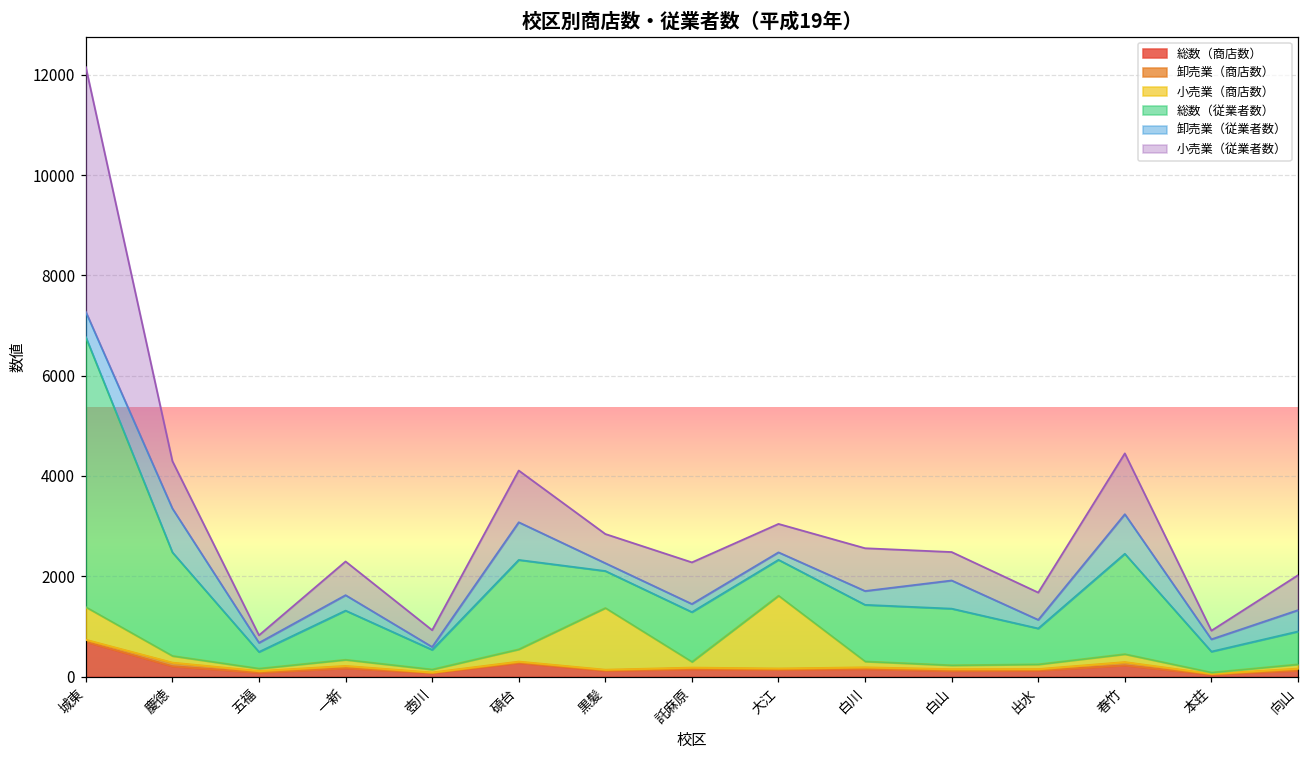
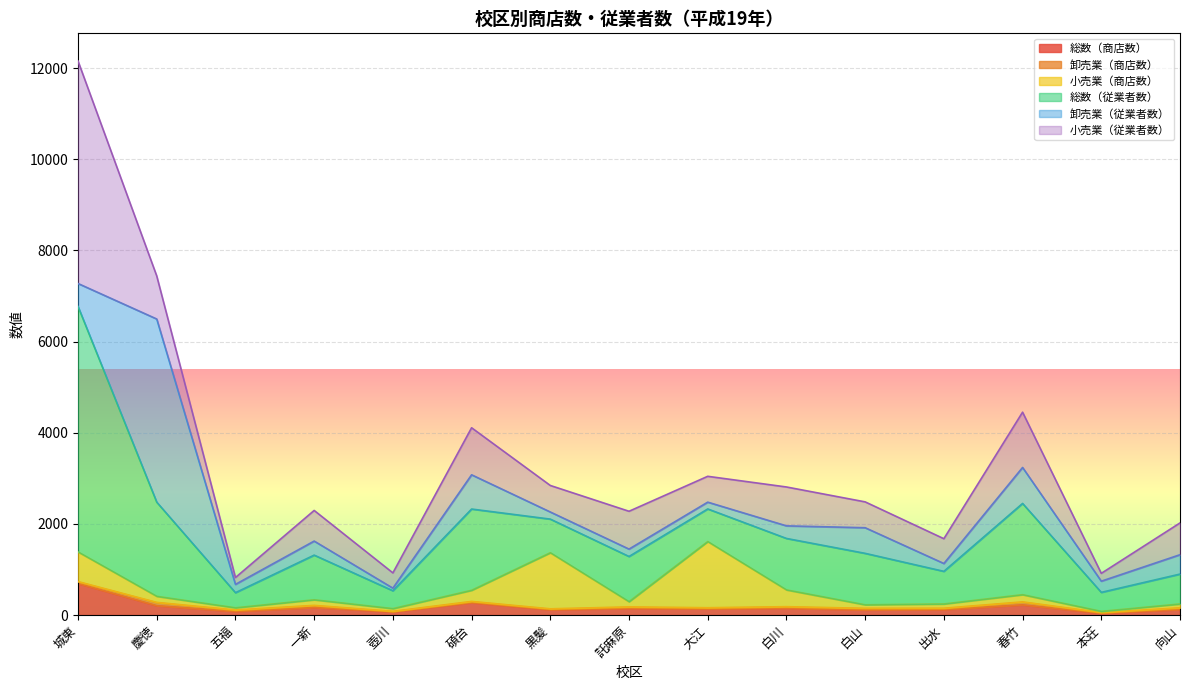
卸売業（従業者数）, 慶徳: 900 -> 4000
小売業（商店数）, 白川: 100 -> 400
